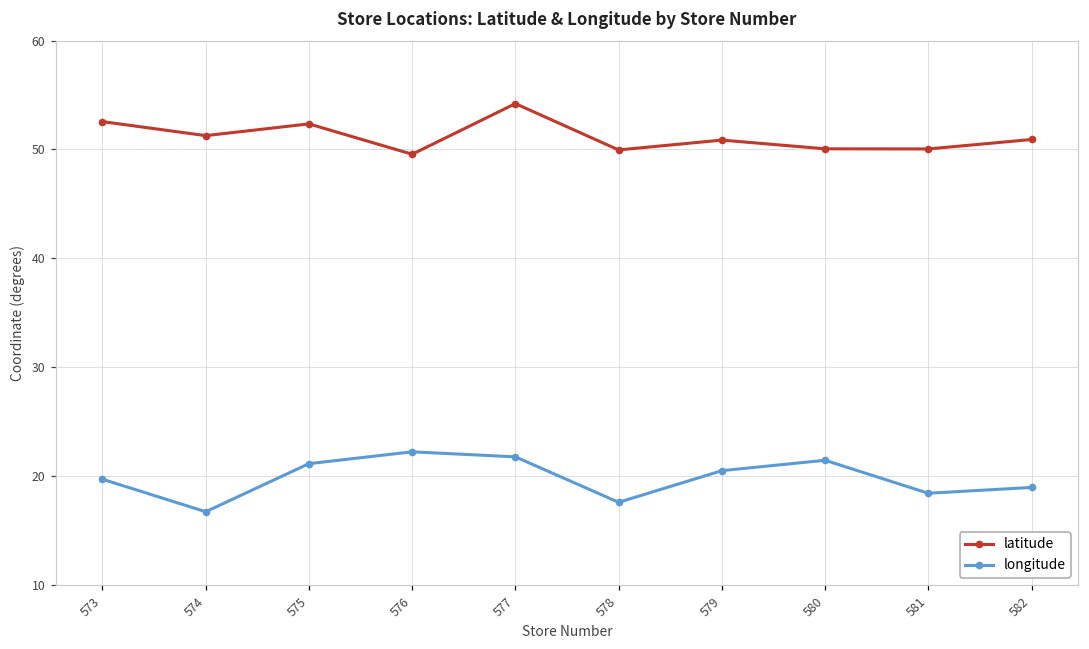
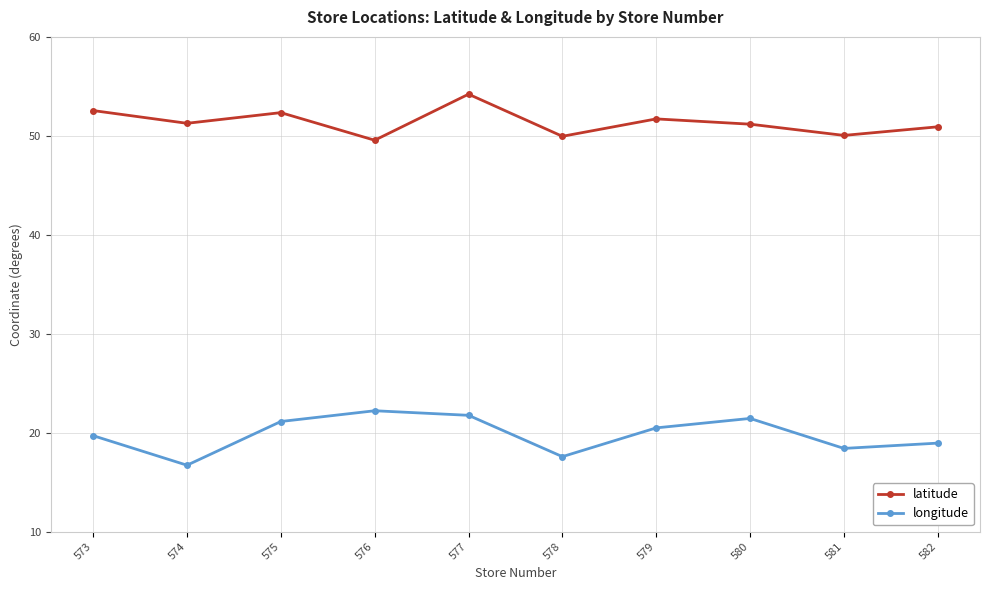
latitude, 579: 51 -> 52
latitude, 580: 50 -> 51
